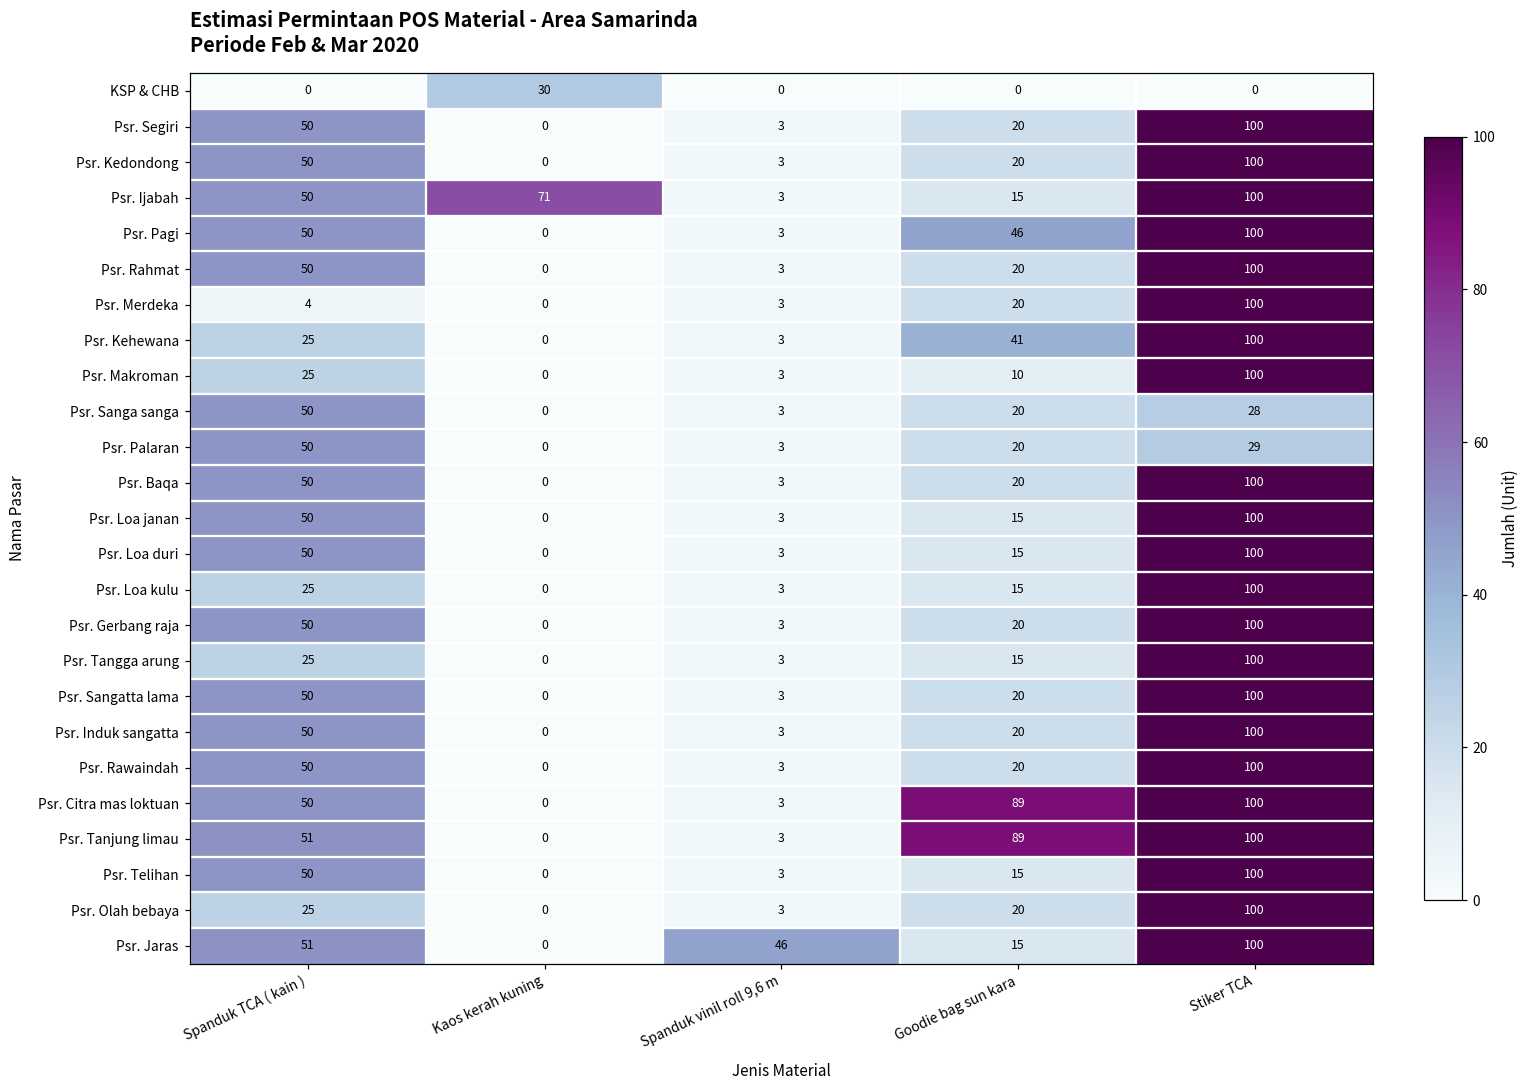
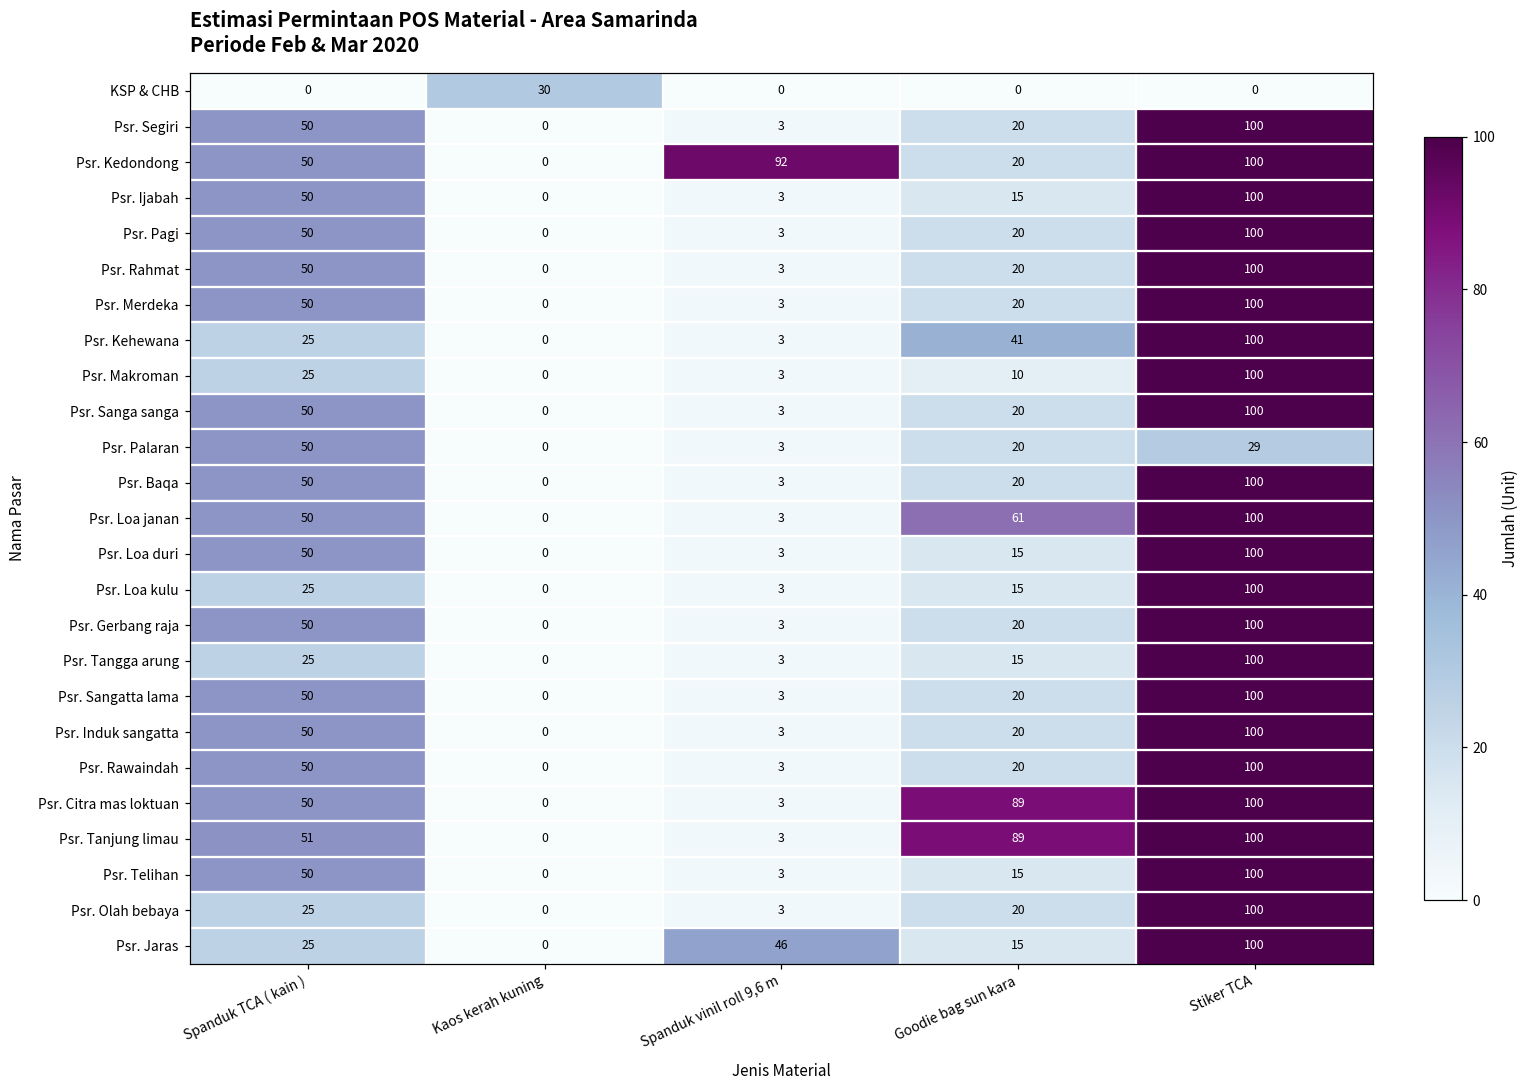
Psr. Kedondong, Spanduk vinil roll 9,6 m: 3 -> 92
Psr. Ijabah, Kaos kerah kuning: 71 -> 0
Psr. Pagi, Goodie bag sun kara: 46 -> 20
Psr. Merdeka, Spanduk TCA ( kain ): 4 -> 50
Psr. Sanga sanga, Stiker TCA: 28 -> 100
Psr. Loa janan, Goodie bag sun kara: 15 -> 61
Psr. Jaras, Spanduk TCA ( kain ): 51 -> 25
